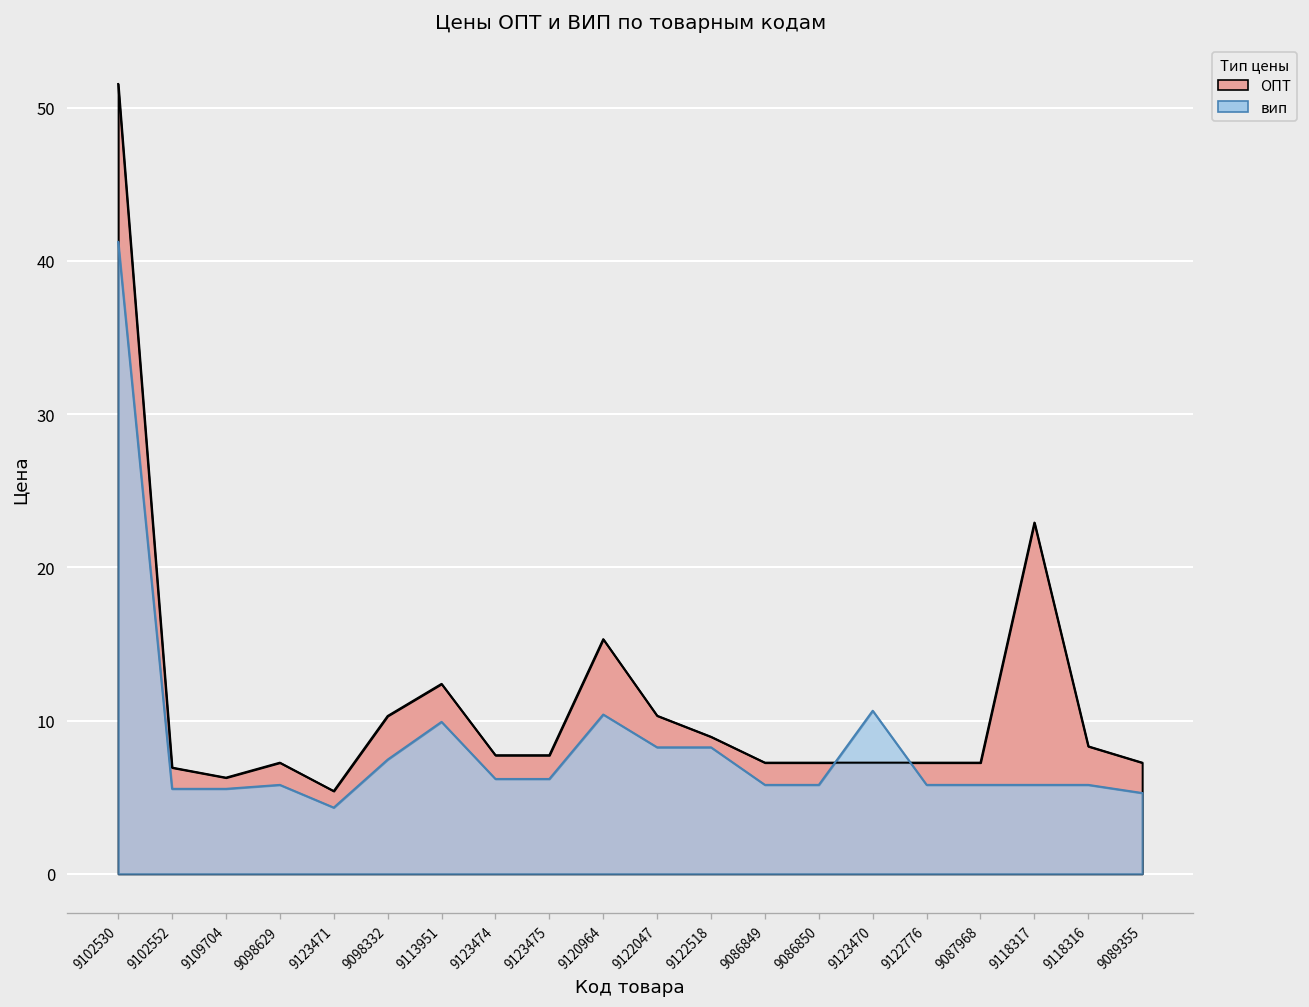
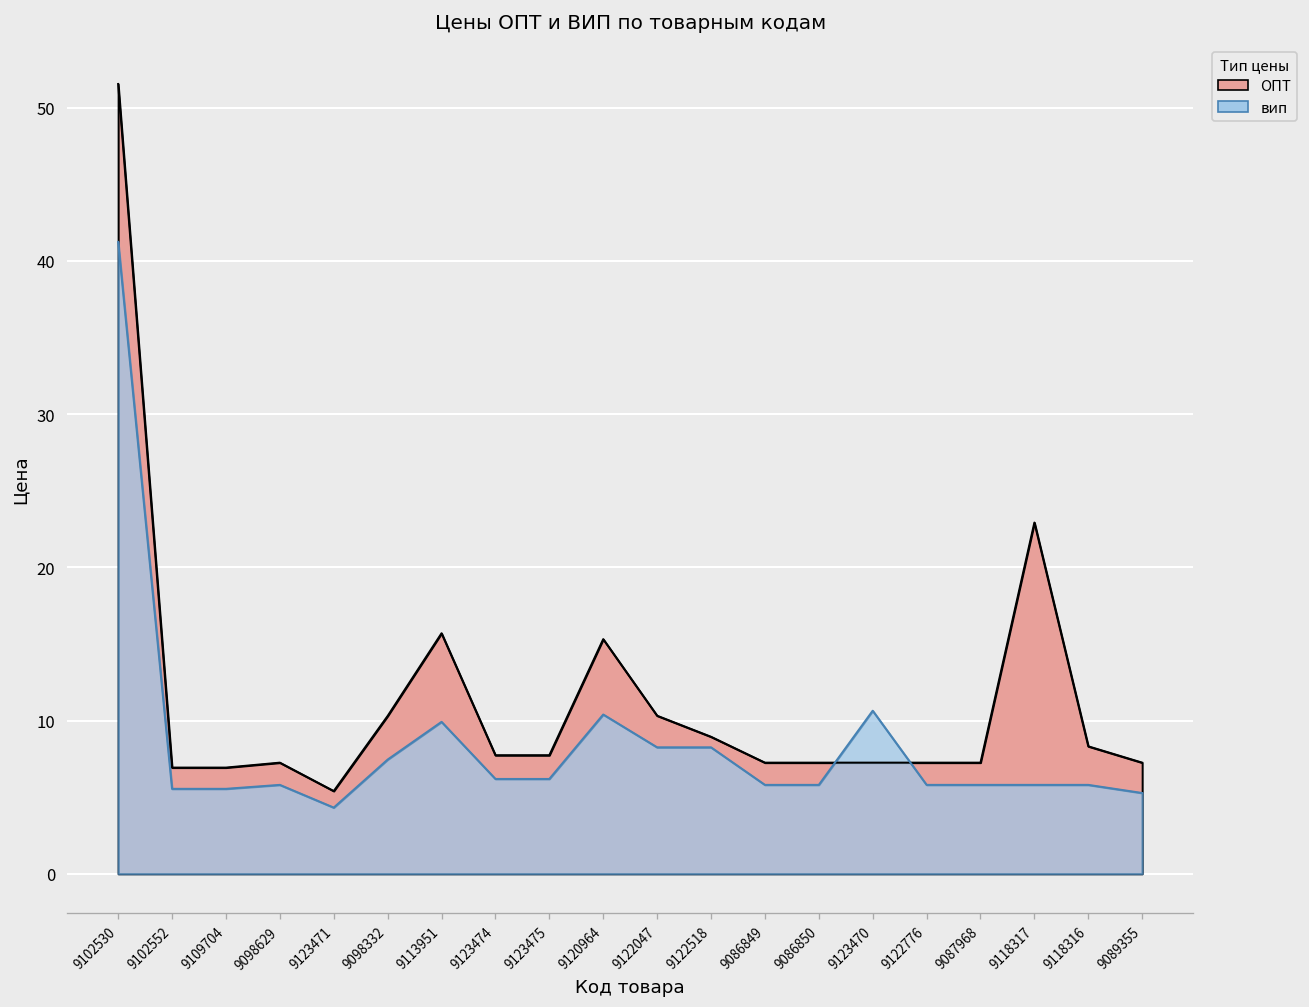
ОПТ, 9109704: 6.3 -> 6.9
ОПТ, 9113951: 12.4 -> 15.7
